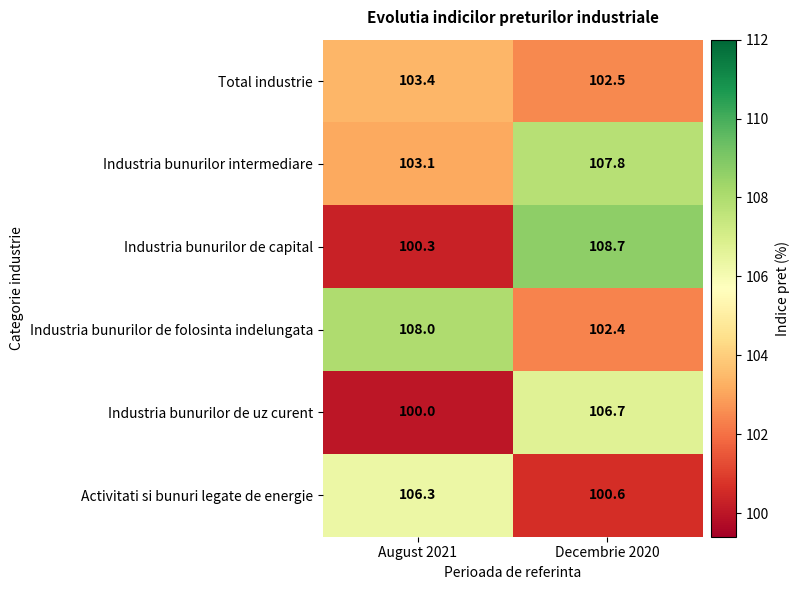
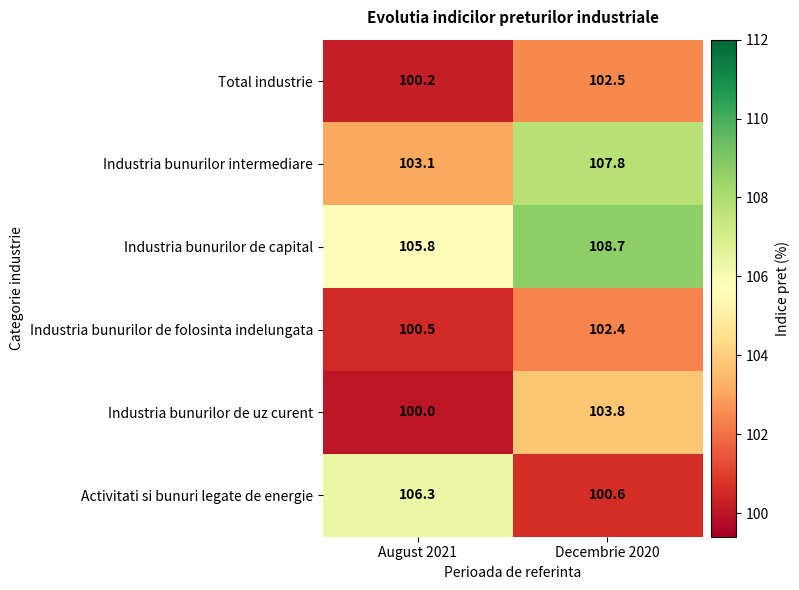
Total industrie, August 2021: 103.4 -> 100.2
Industria bunurilor de capital, August 2021: 100.3 -> 105.8
Industria bunurilor de folosinta indelungata, August 2021: 108.0 -> 100.5
Industria bunurilor de uz curent, Decembrie 2020: 106.7 -> 103.8
